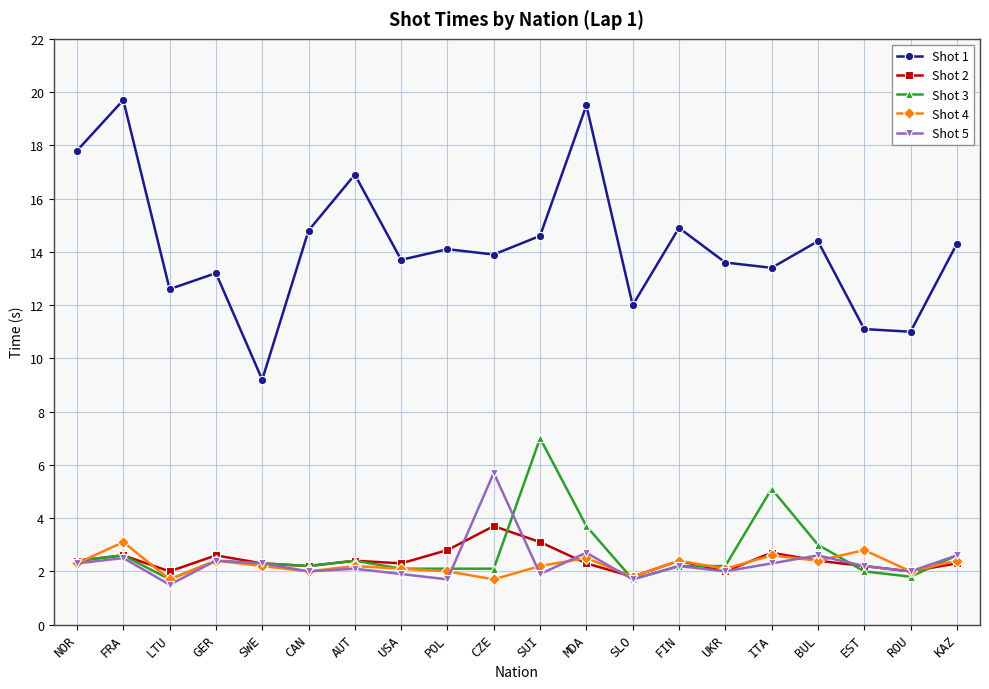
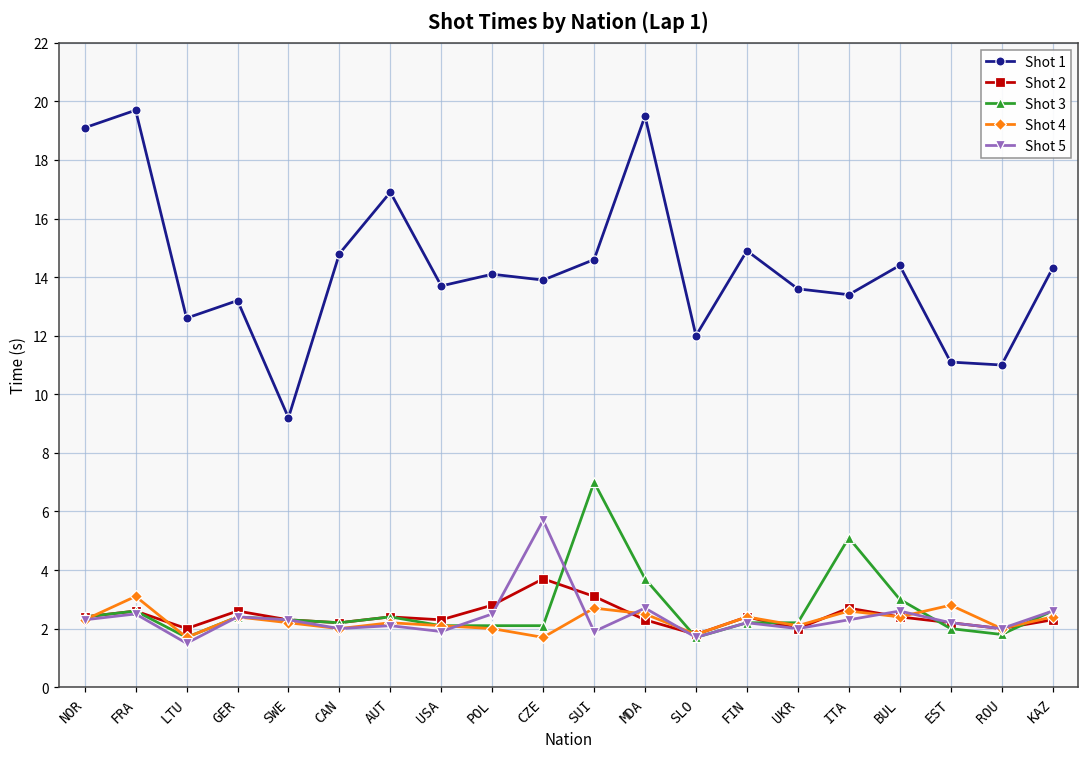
Shot 1, NOR: 17.8 -> 19.1
Shot 5, POL: 1.7 -> 2.5
Shot 4, SUI: 2.2 -> 2.7
